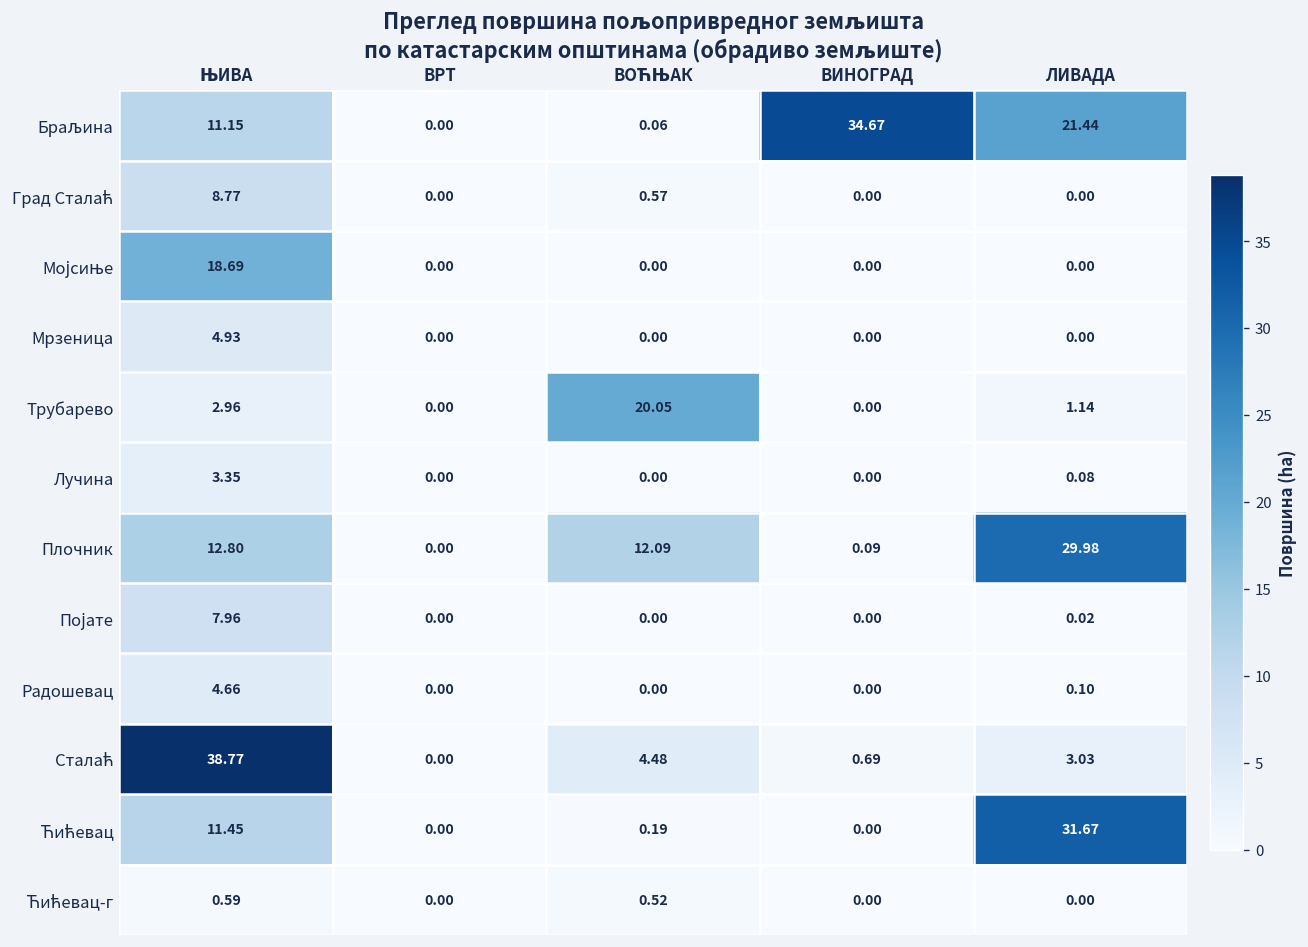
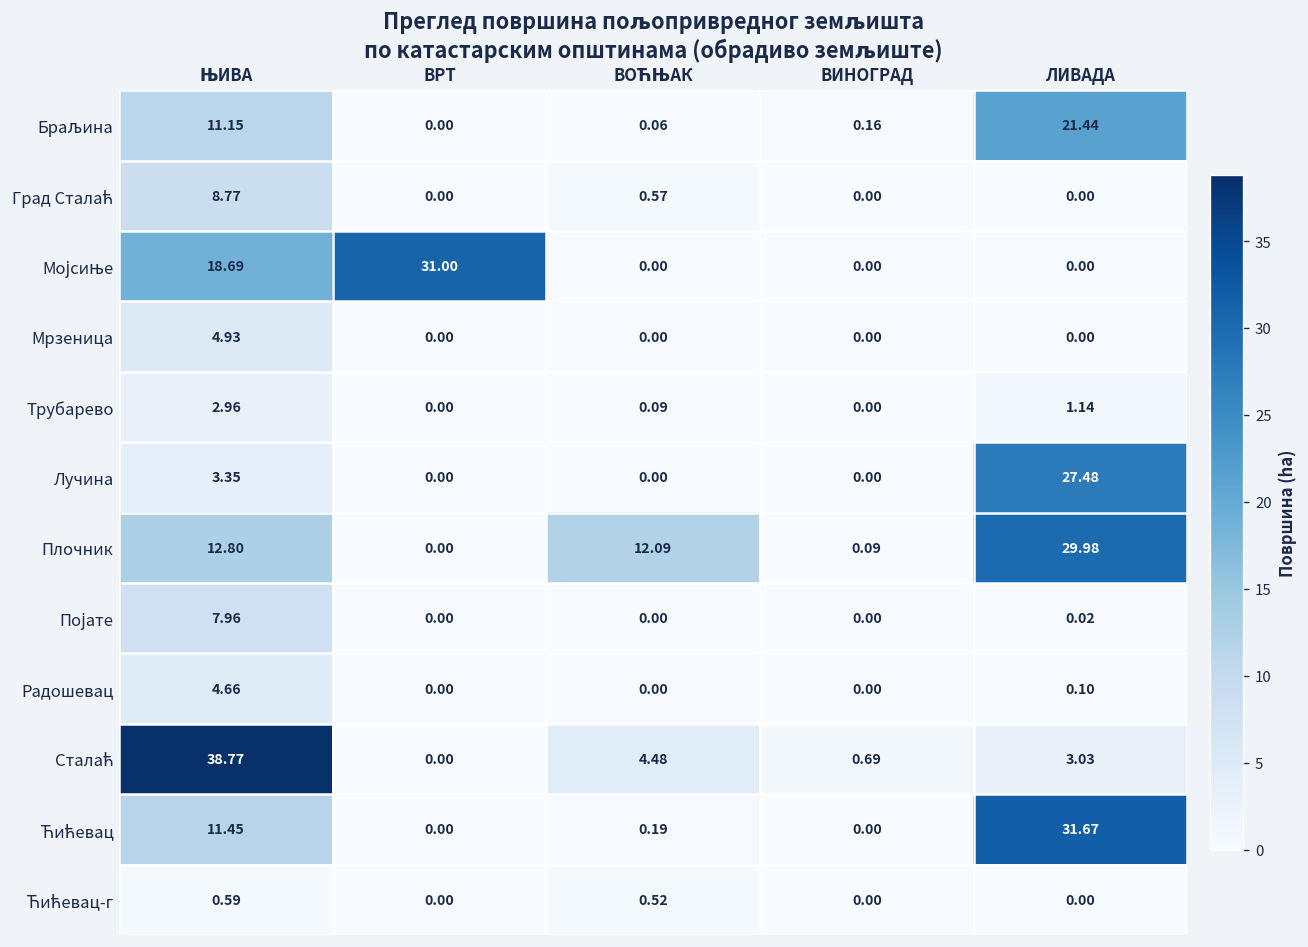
Браљина, ВИНОГРАД: 34.67 -> 0.16
Мојсиње, ВРТ: 0.00 -> 31.00
Трубарево, ВОЋЊАК: 20.05 -> 0.09
Лучина, ЛИВАДА: 0.08 -> 27.48
